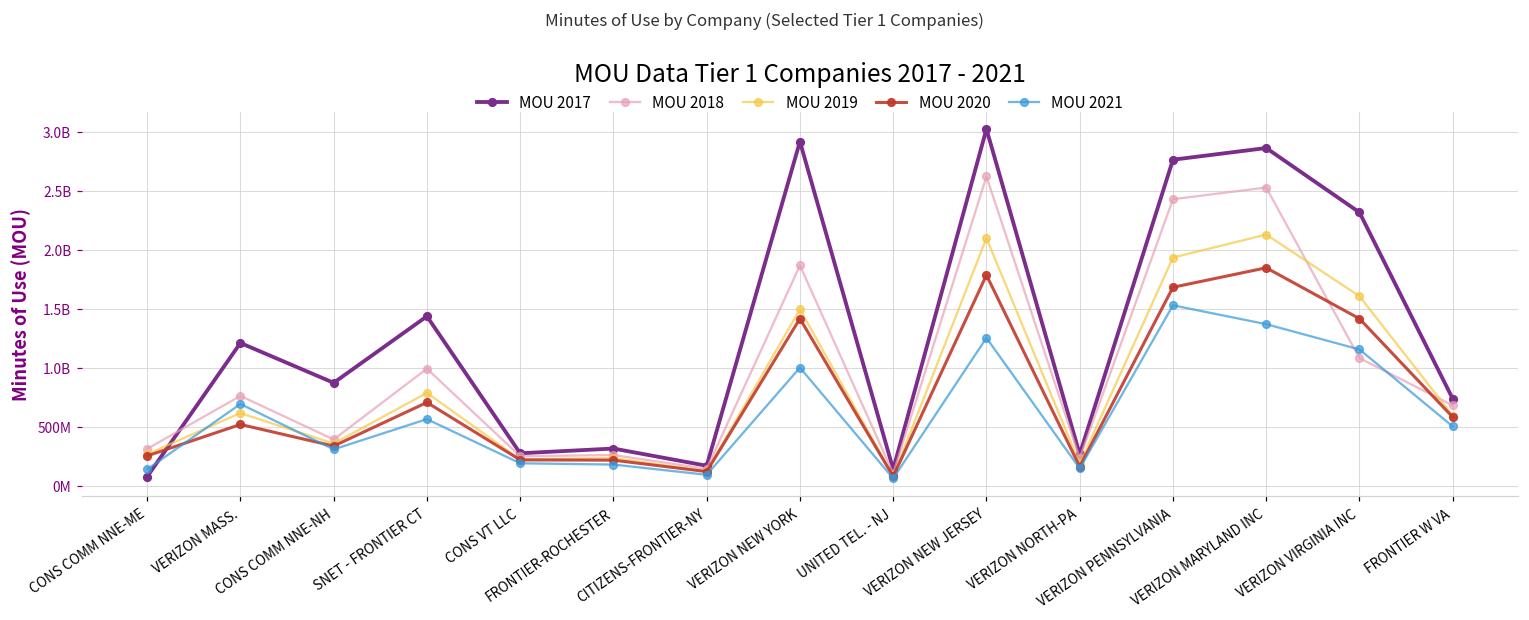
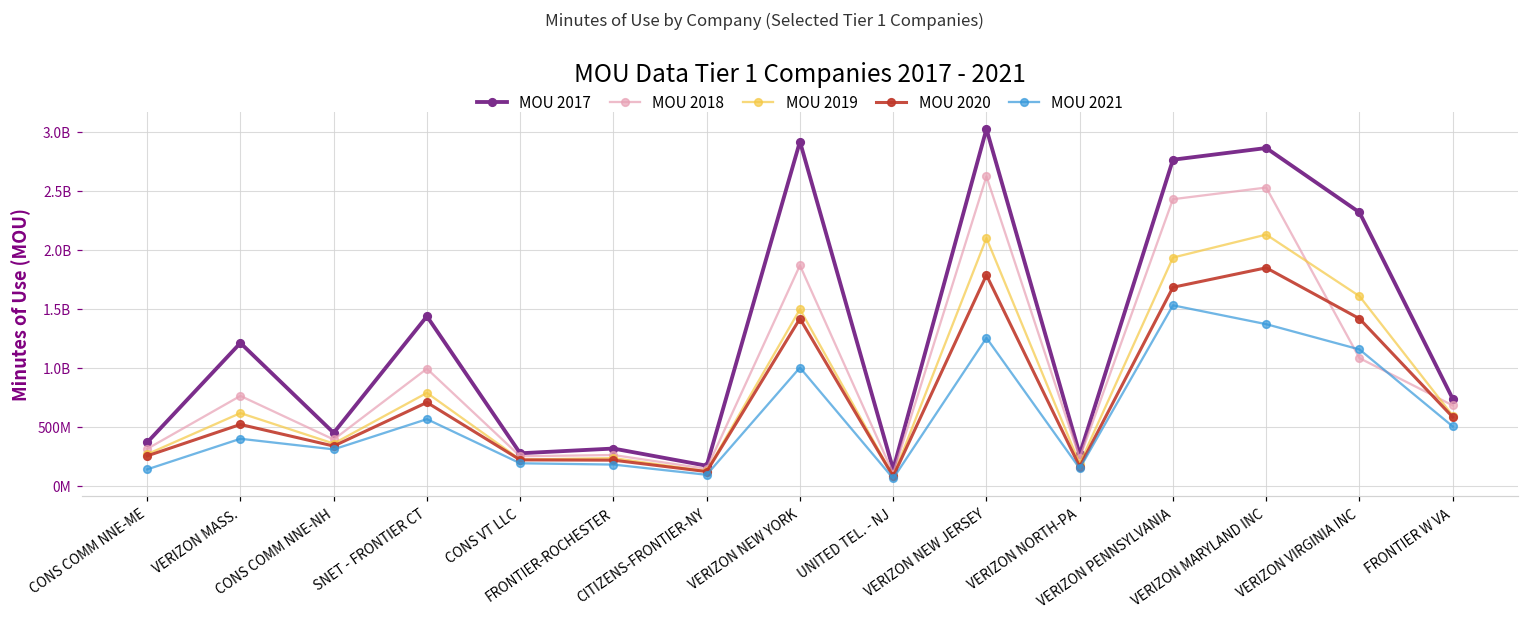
MOU 2017, CONS COMM NNE-ME: 80000000 -> 370000000
MOU 2021, VERIZON MASS.: 690000000 -> 400000000
MOU 2017, CONS COMM NNE-NH: 870000000 -> 450000000
